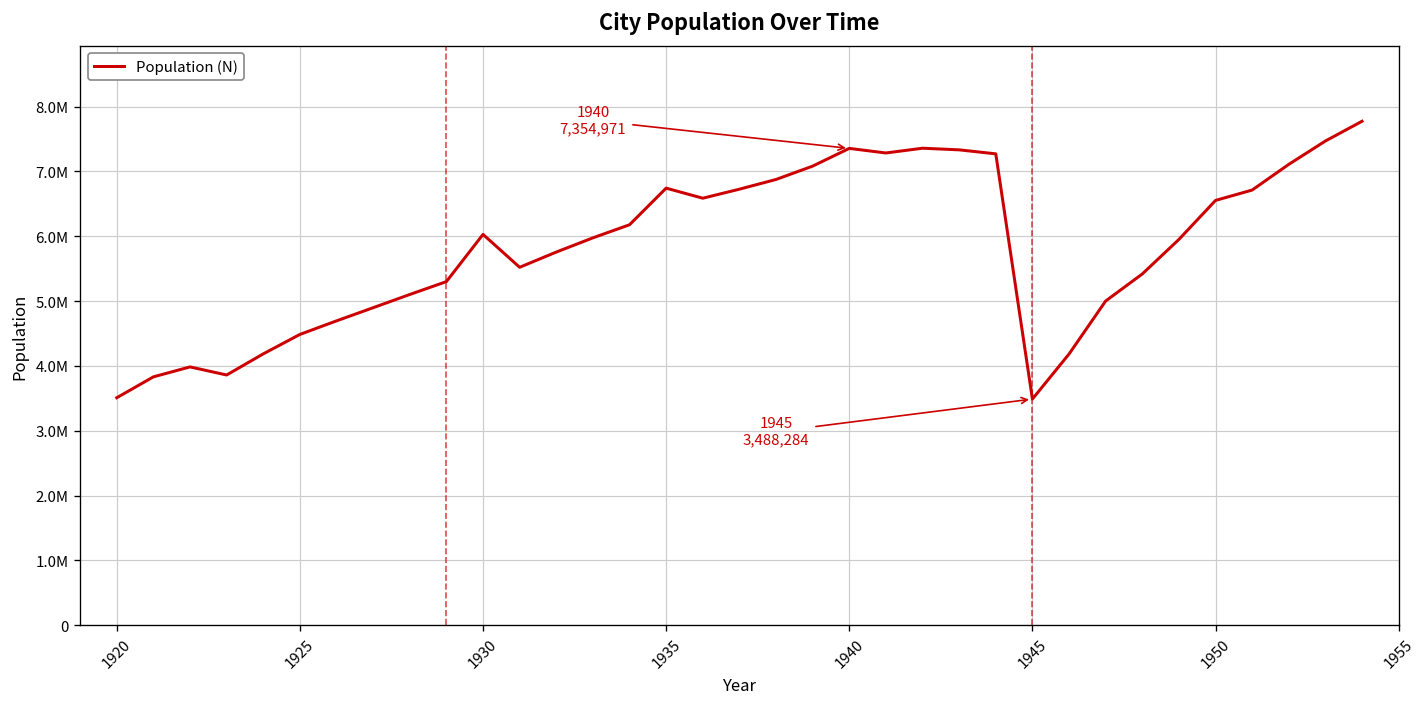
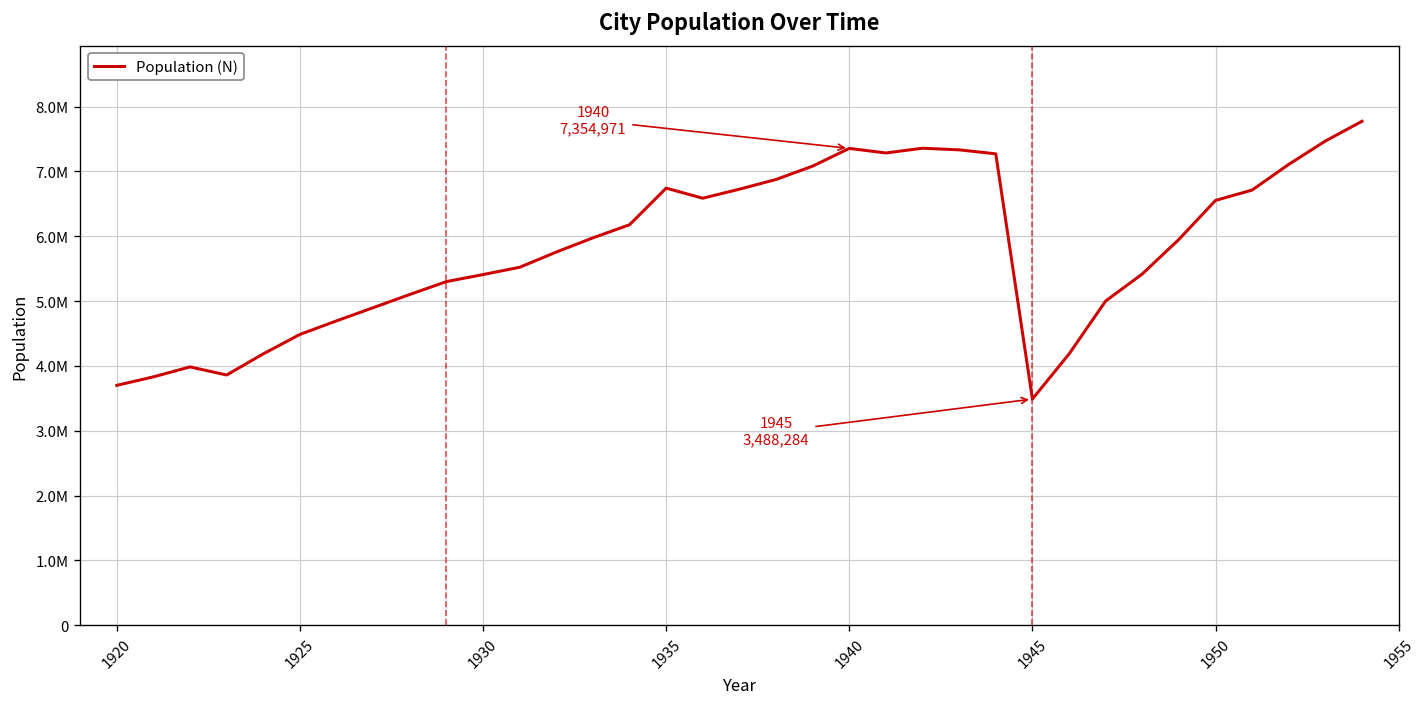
1920: 3500000 -> 3700000
1930: 6000000 -> 5400000
